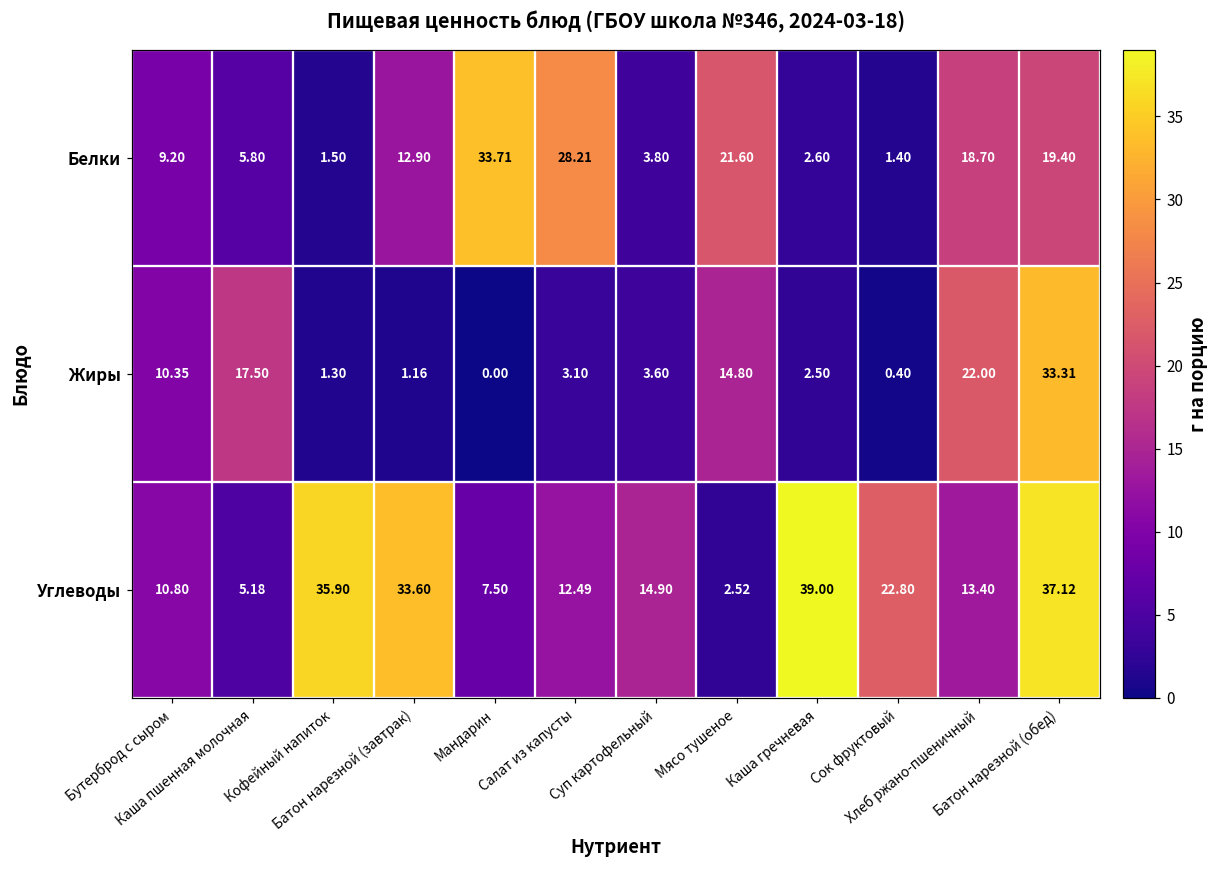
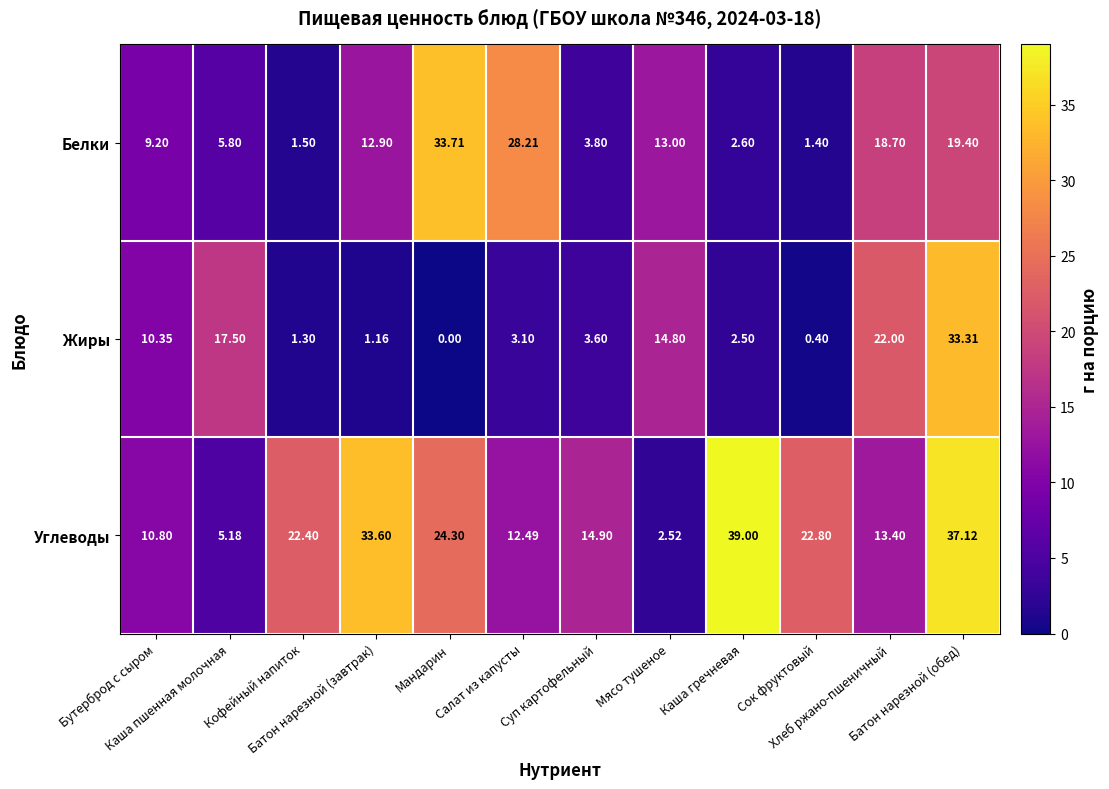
Белки, Мясо тушеное: 21.60 -> 13.00
Углеводы, Кофейный напиток: 35.90 -> 22.40
Углеводы, Мандарин: 7.50 -> 24.30
